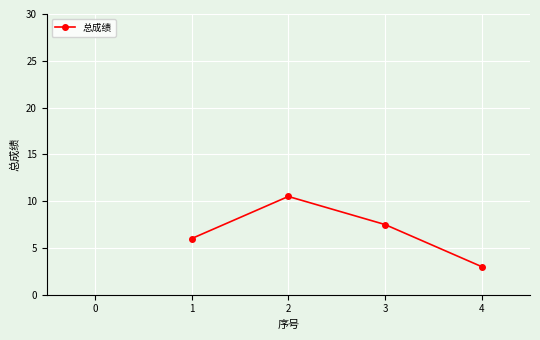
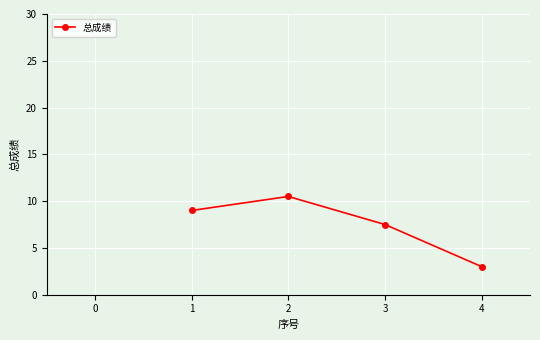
1: 6 -> 9
